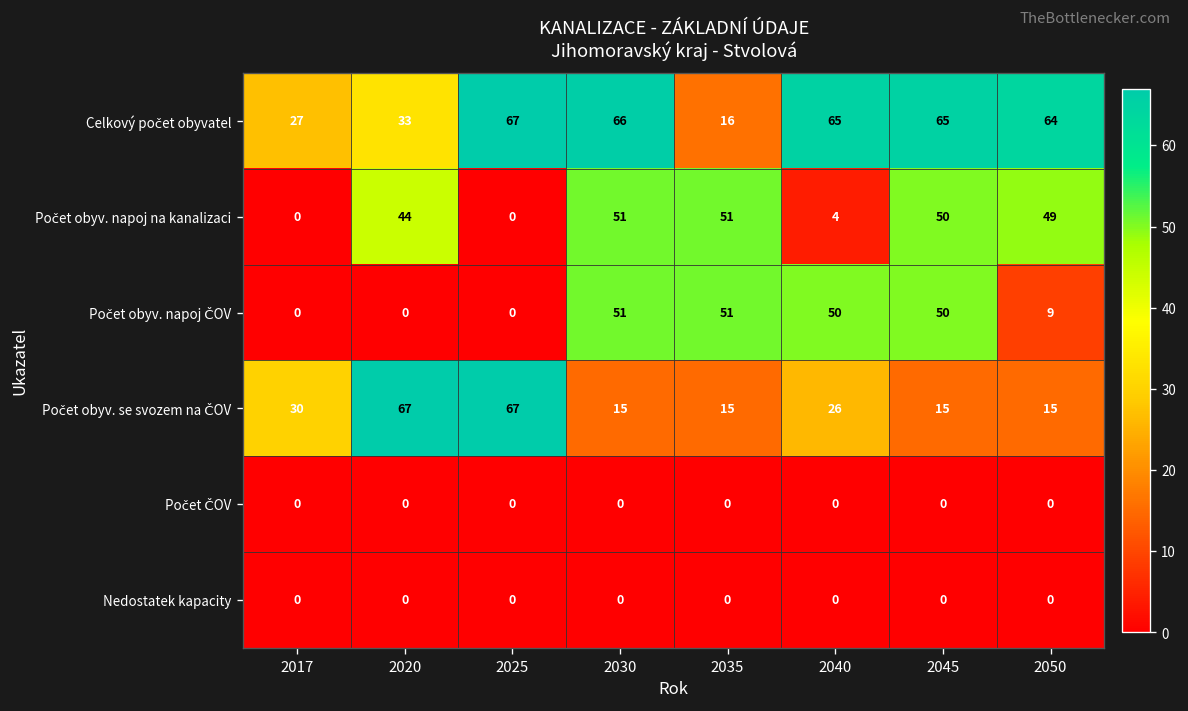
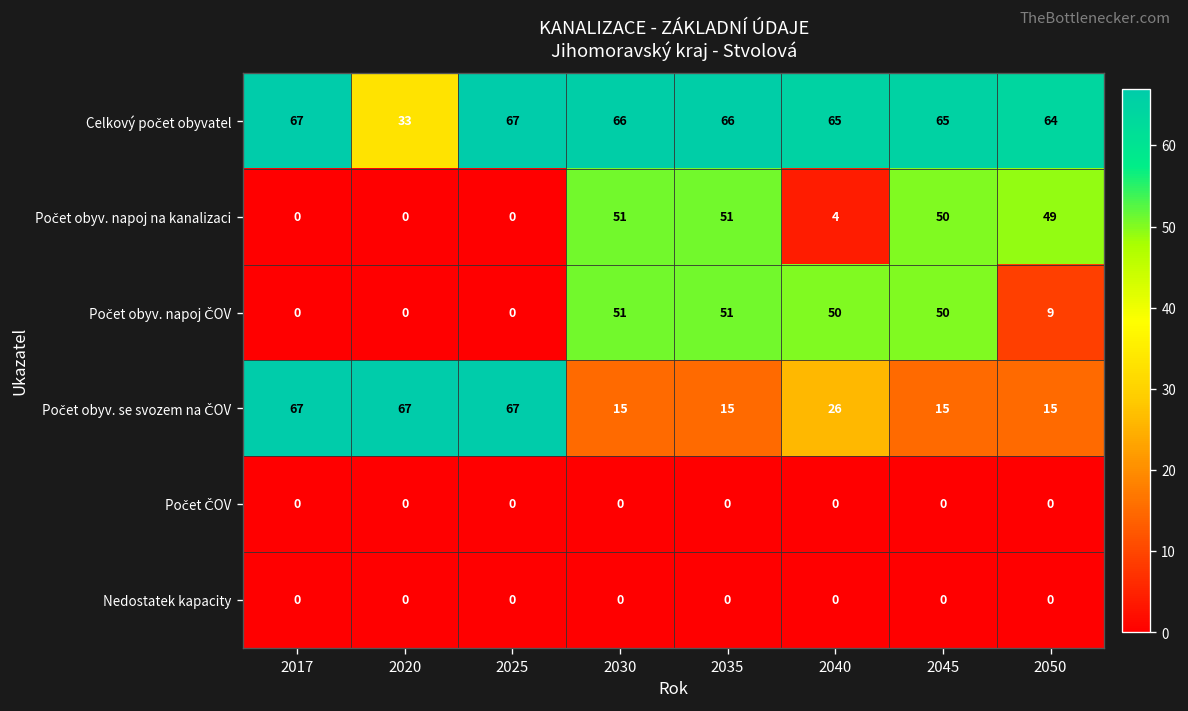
Celkový počet obyvatel, 2017: 27 -> 67
Celkový počet obyvatel, 2035: 16 -> 66
Počet obyv. napoj na kanalizaci, 2020: 44 -> 0
Počet obyv. se svozem na ČOV, 2017: 30 -> 67
